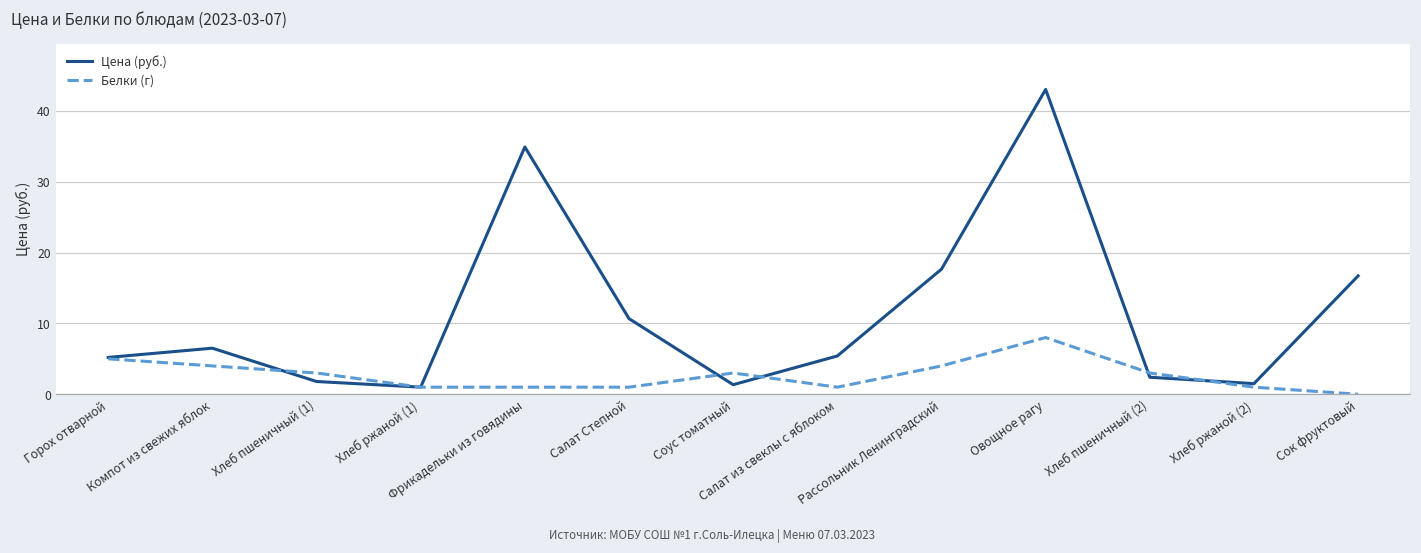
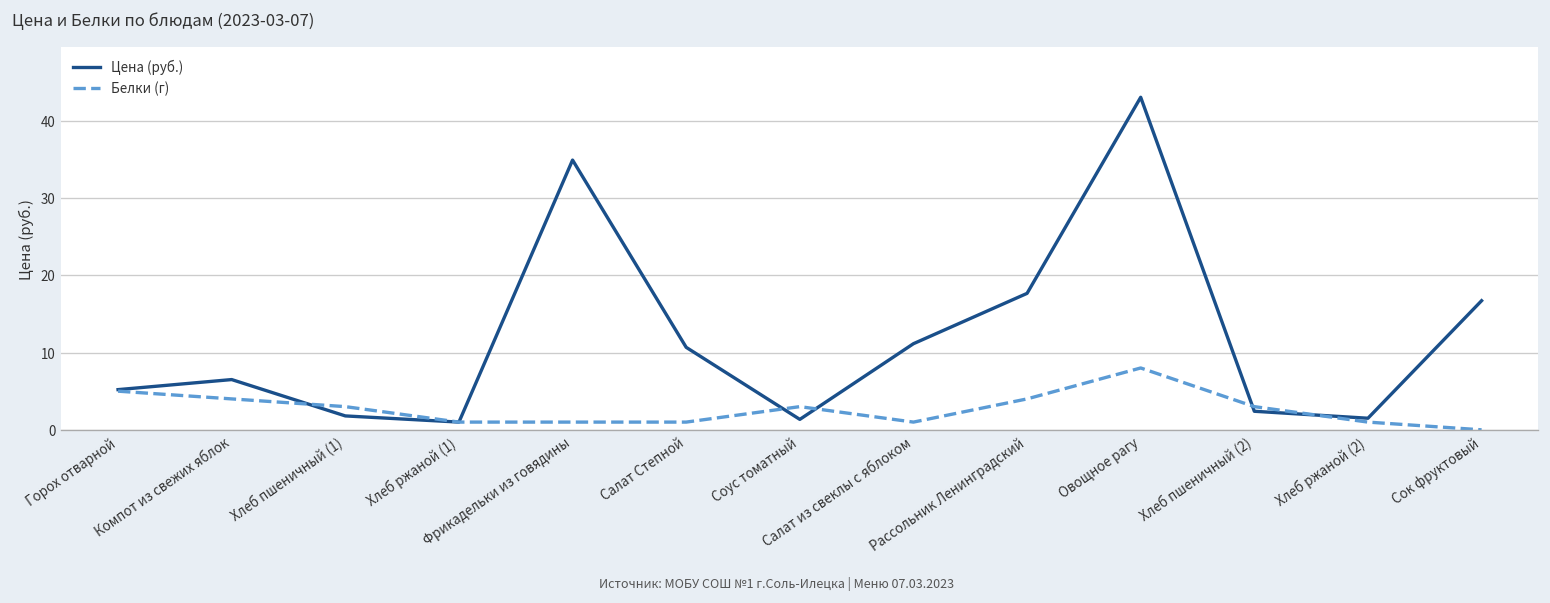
Цена (руб.), Салат из свеклы с яблоком: 5 -> 11
